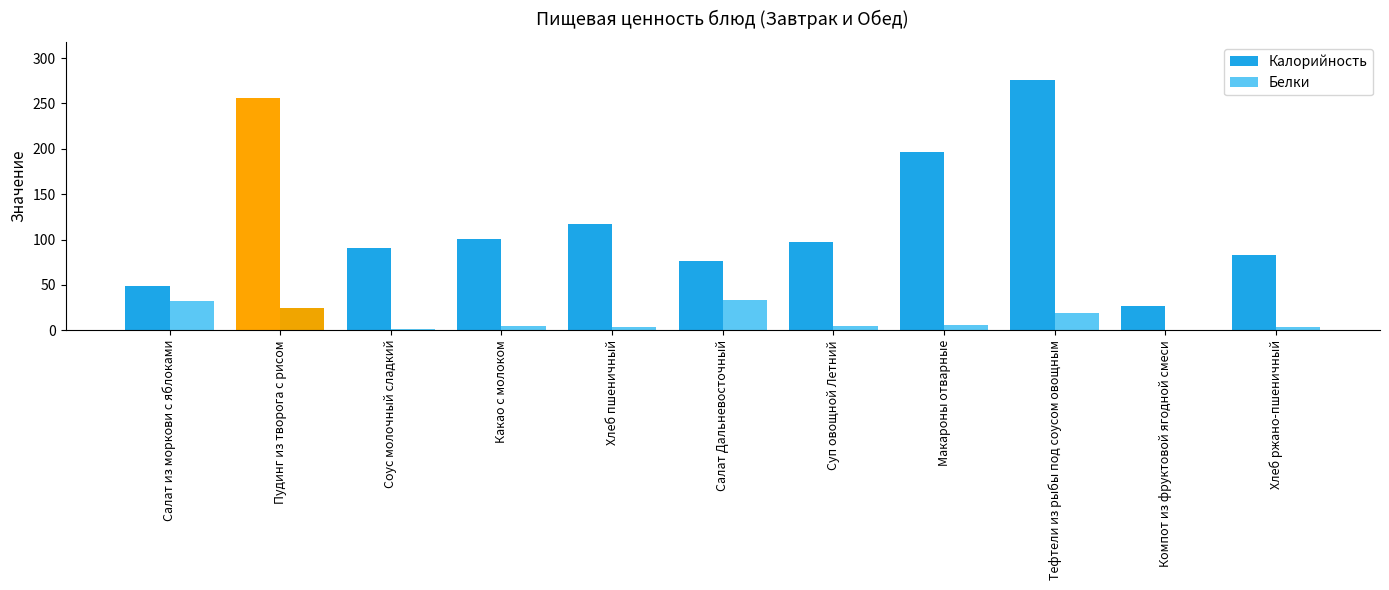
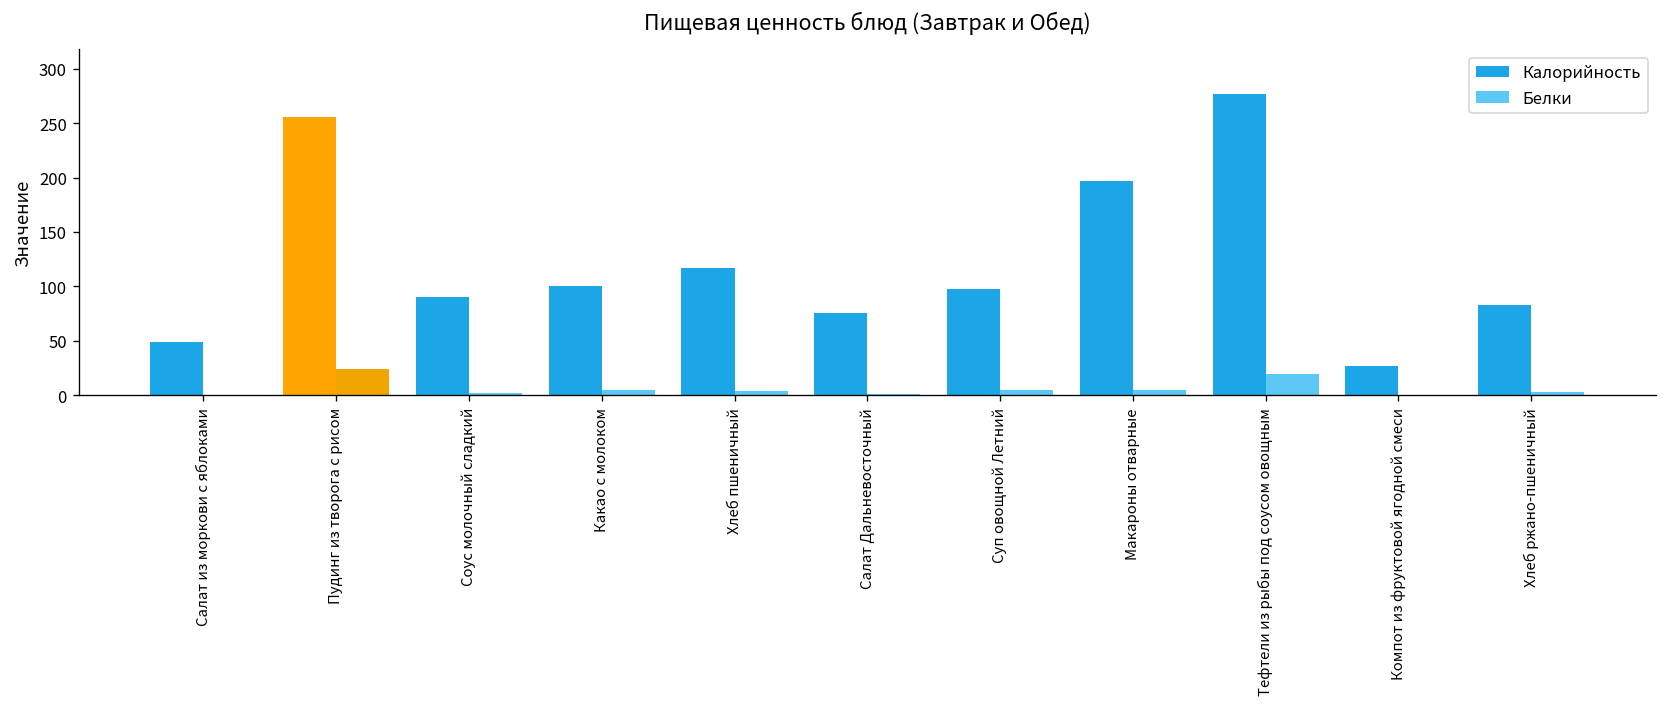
Белки, Салат из моркови с яблоками: 30 -> 0
Белки, Салат Дальневосточный: 30 -> 0
